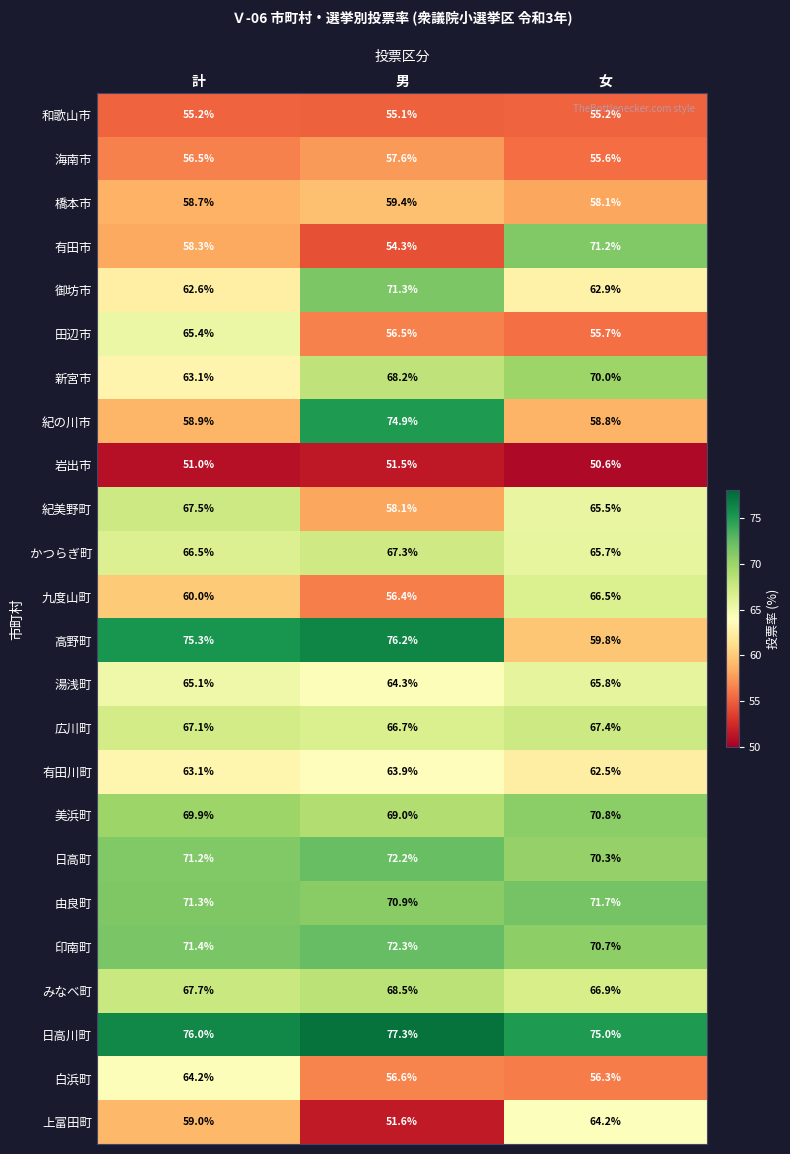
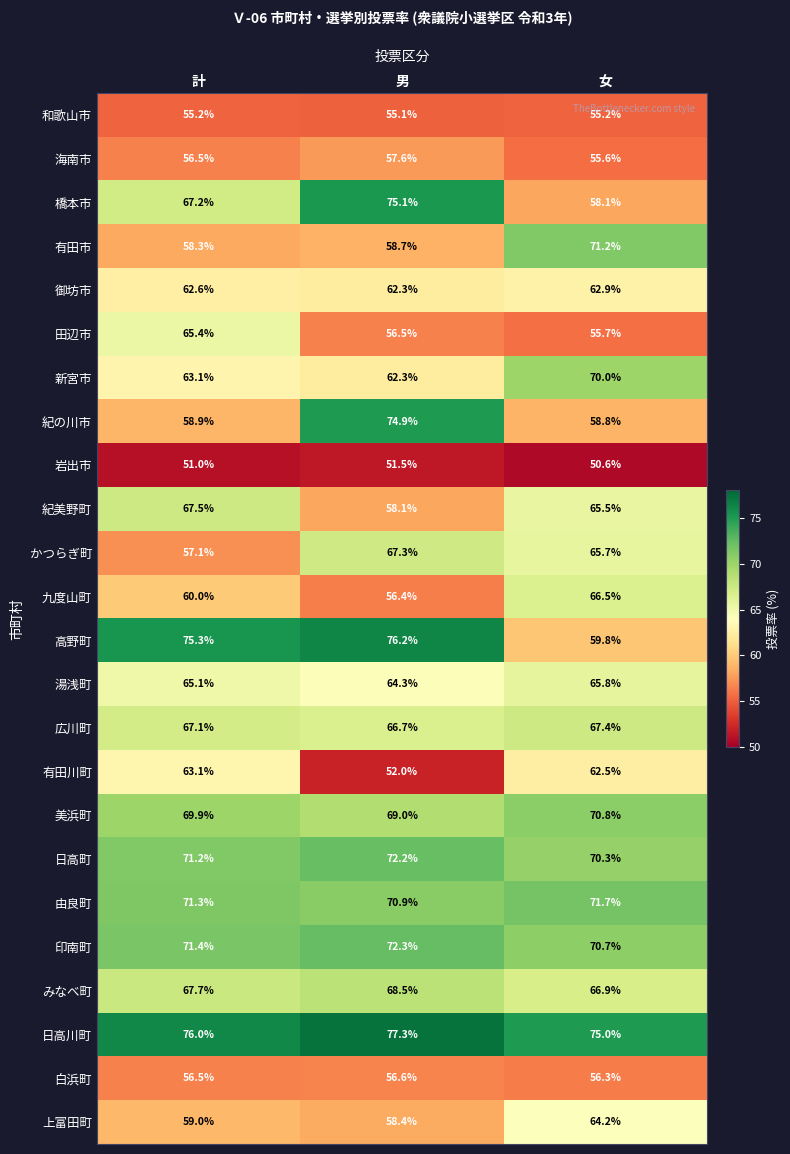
橋本市, 計: 58.7% -> 67.2%
橋本市, 男: 59.4% -> 75.1%
有田市, 男: 54.3% -> 58.7%
御坊市, 男: 71.3% -> 62.3%
新宮市, 男: 68.2% -> 62.3%
かつらぎ町, 計: 66.5% -> 57.1%
有田川町, 男: 63.9% -> 52.0%
白浜町, 計: 64.2% -> 56.5%
上富田町, 男: 51.6% -> 58.4%
